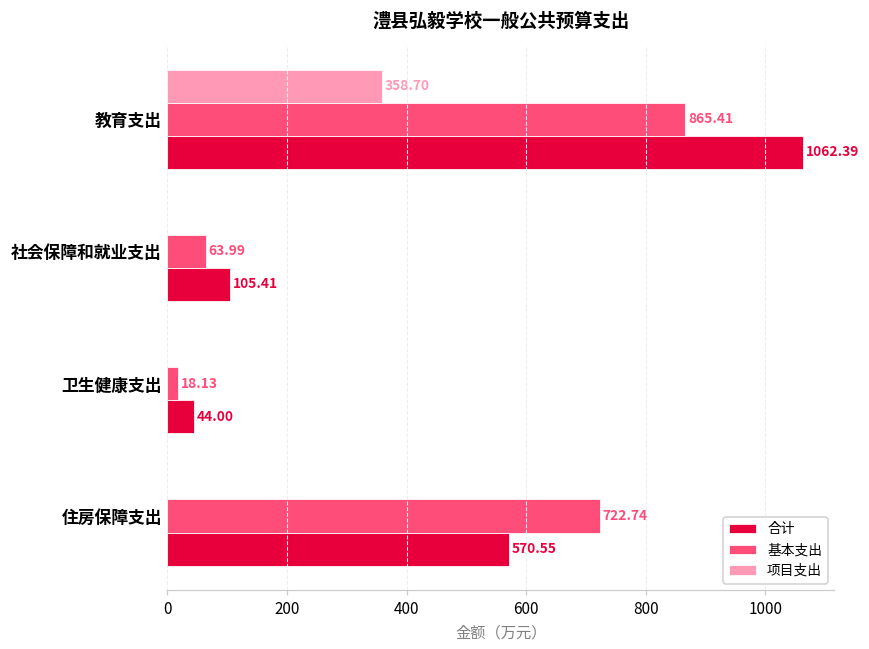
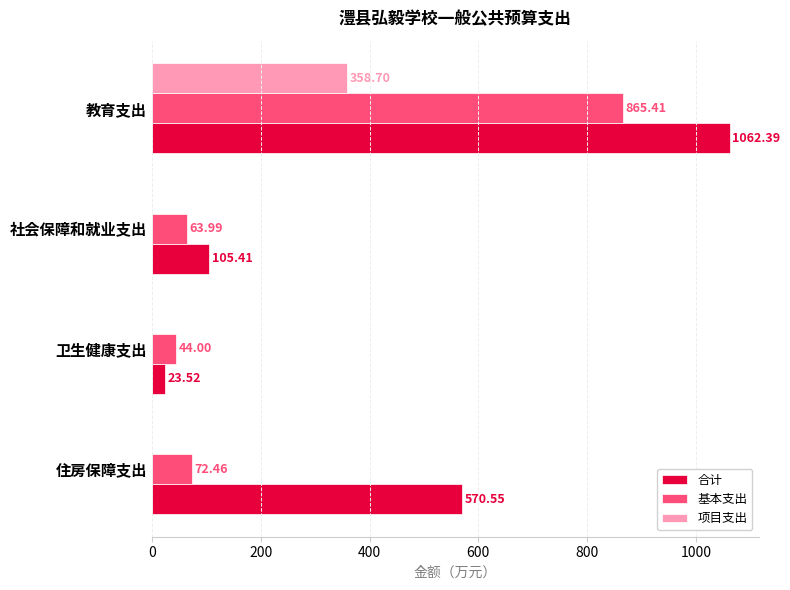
基本支出, 卫生健康支出: 18.13 -> 44.00
合计, 卫生健康支出: 44.00 -> 23.52
基本支出, 住房保障支出: 722.74 -> 72.46
